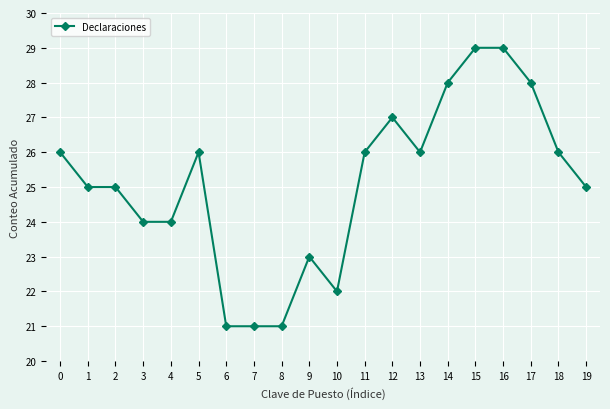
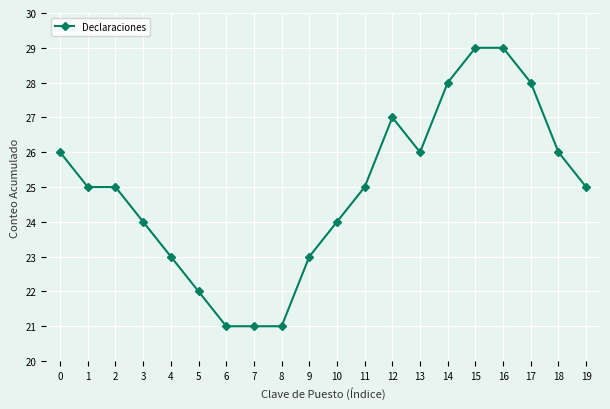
4: 24 -> 23
5: 26 -> 22
10: 22 -> 24
11: 26 -> 25
